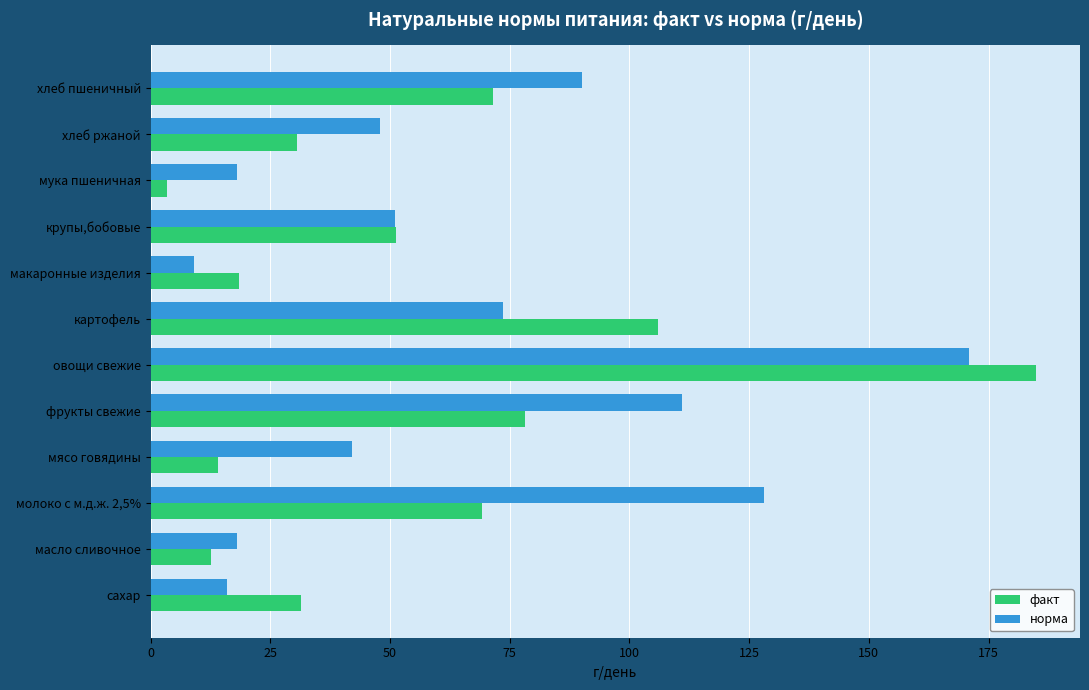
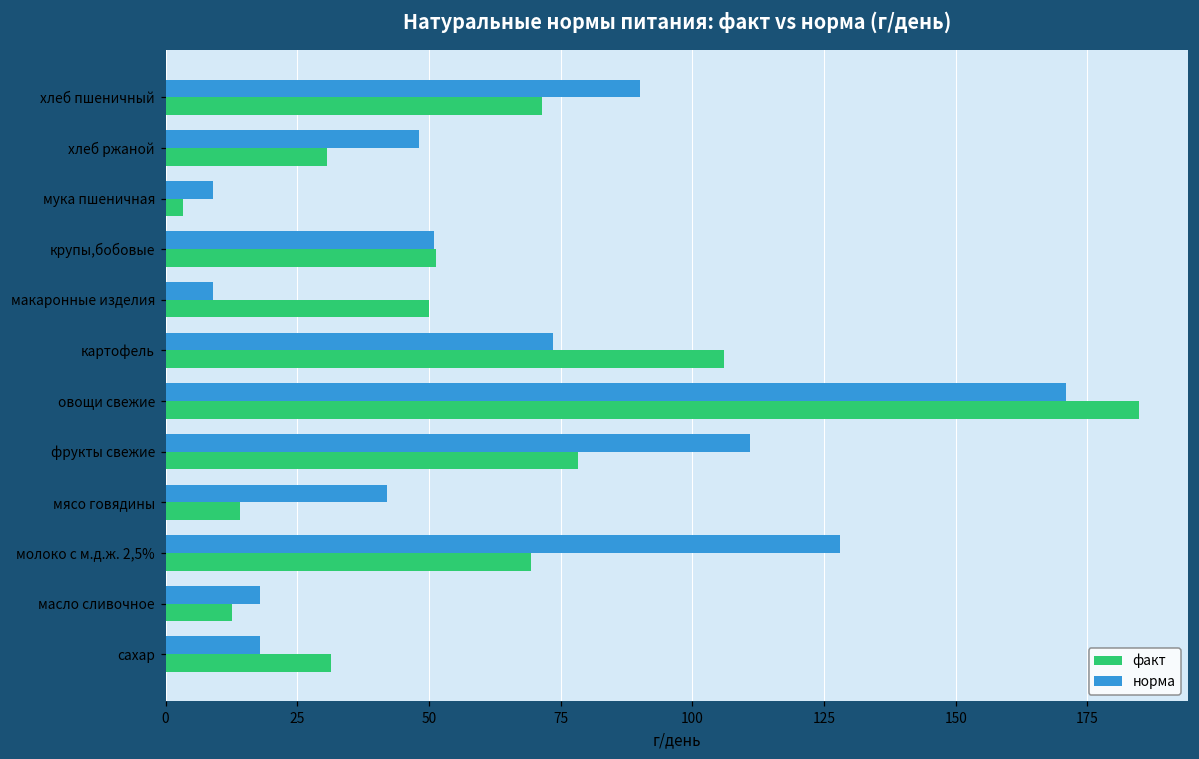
норма, мука пшеничная: 18 -> 9
факт, макаронные изделия: 19 -> 50
норма, сахар: 16 -> 18
